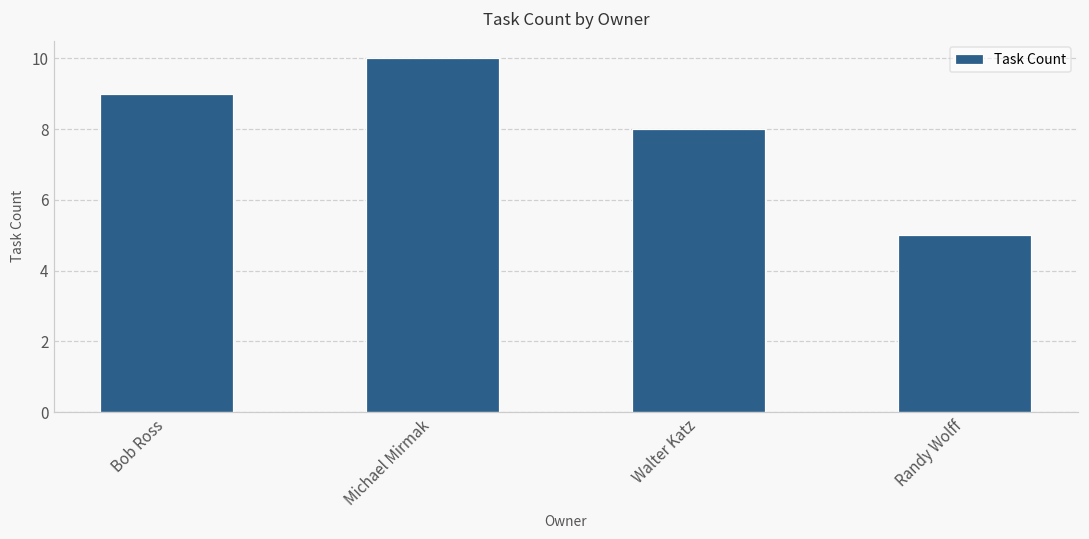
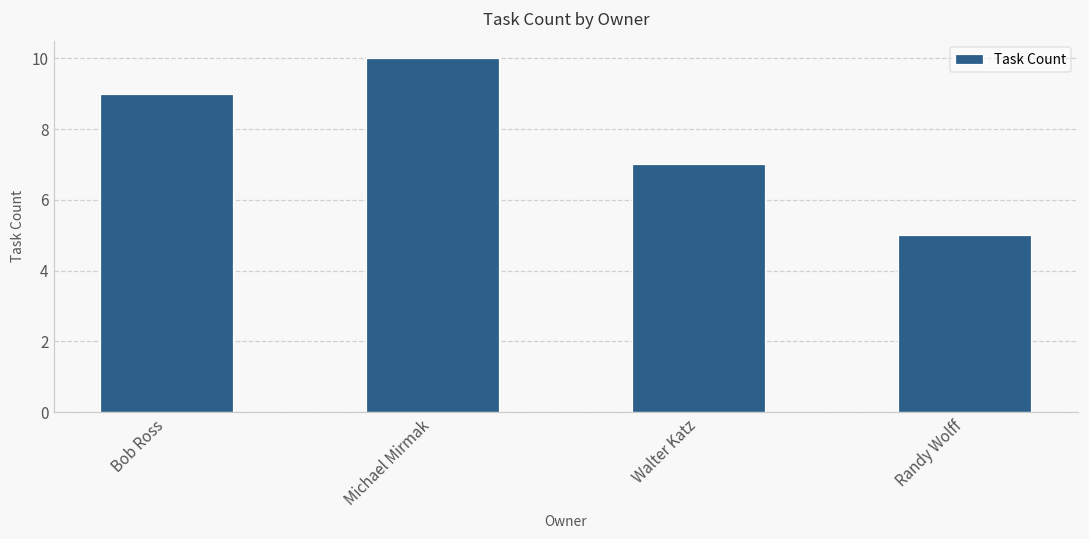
Walter Katz: 8 -> 7
